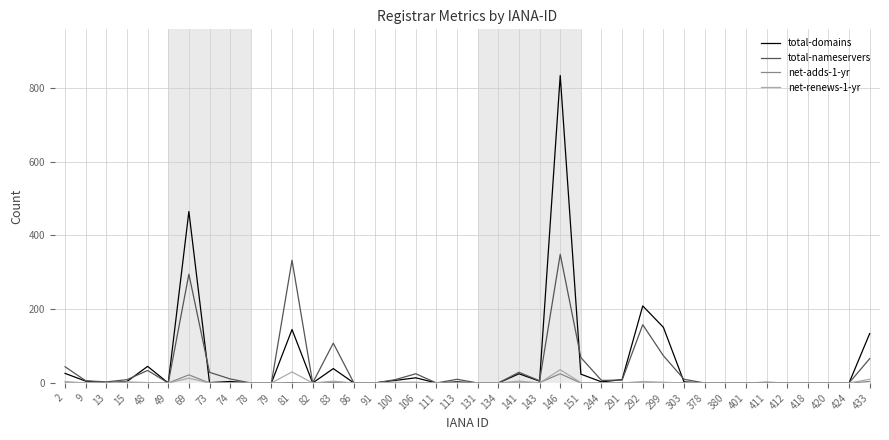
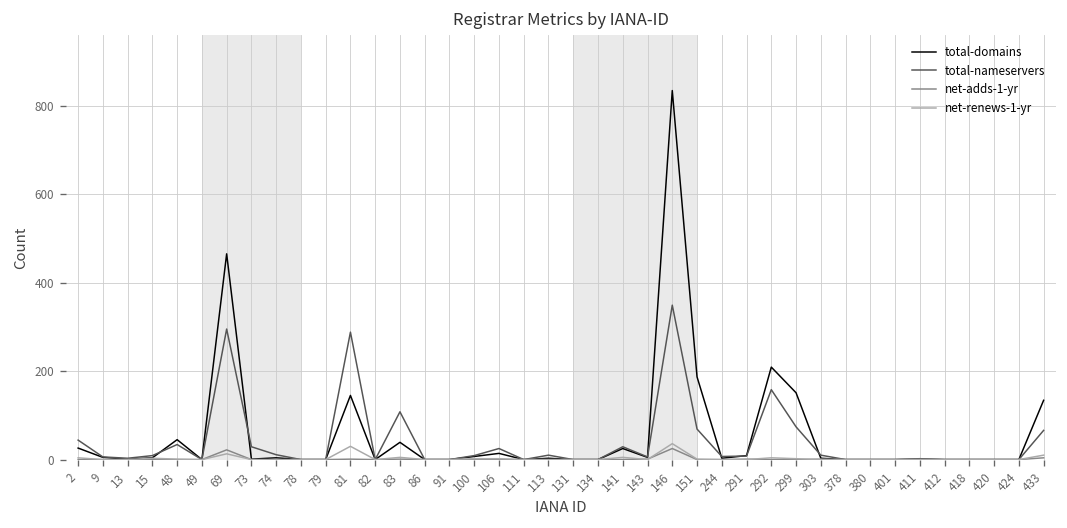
total-nameservers, 81: 330 -> 290
total-domains, 151: 20 -> 190
